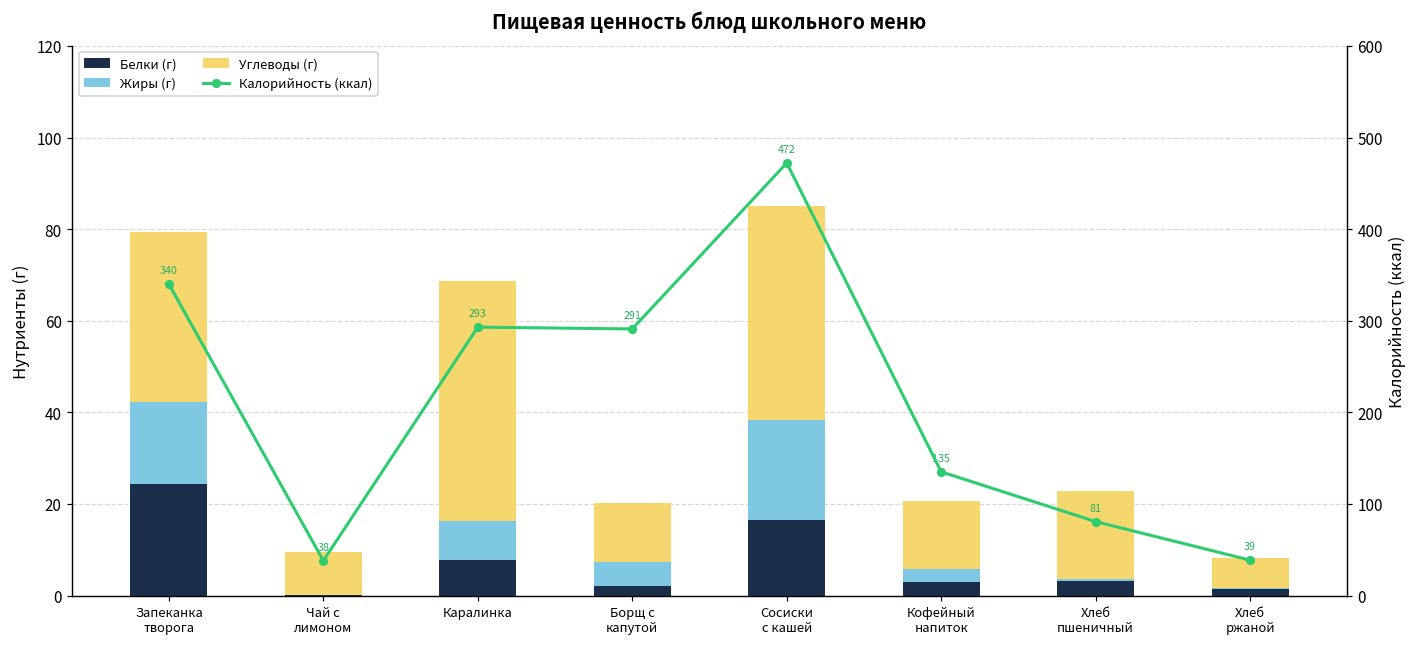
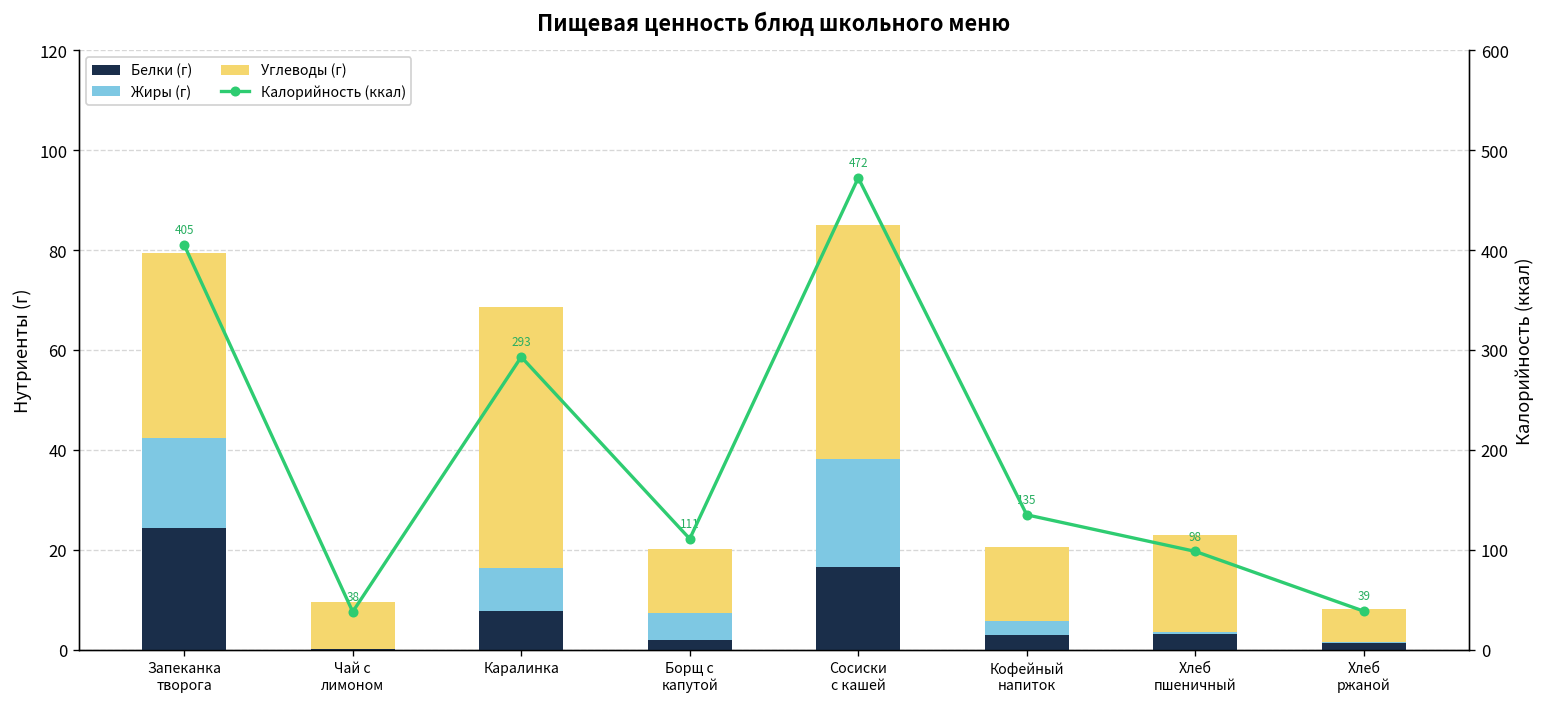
Калорийность (ккал), Запеканка творога: 340 -> 405
Калорийность (ккал), Борщ с капутой: 291 -> 111
Калорийность (ккал), Хлеб пшеничный: 81 -> 98
